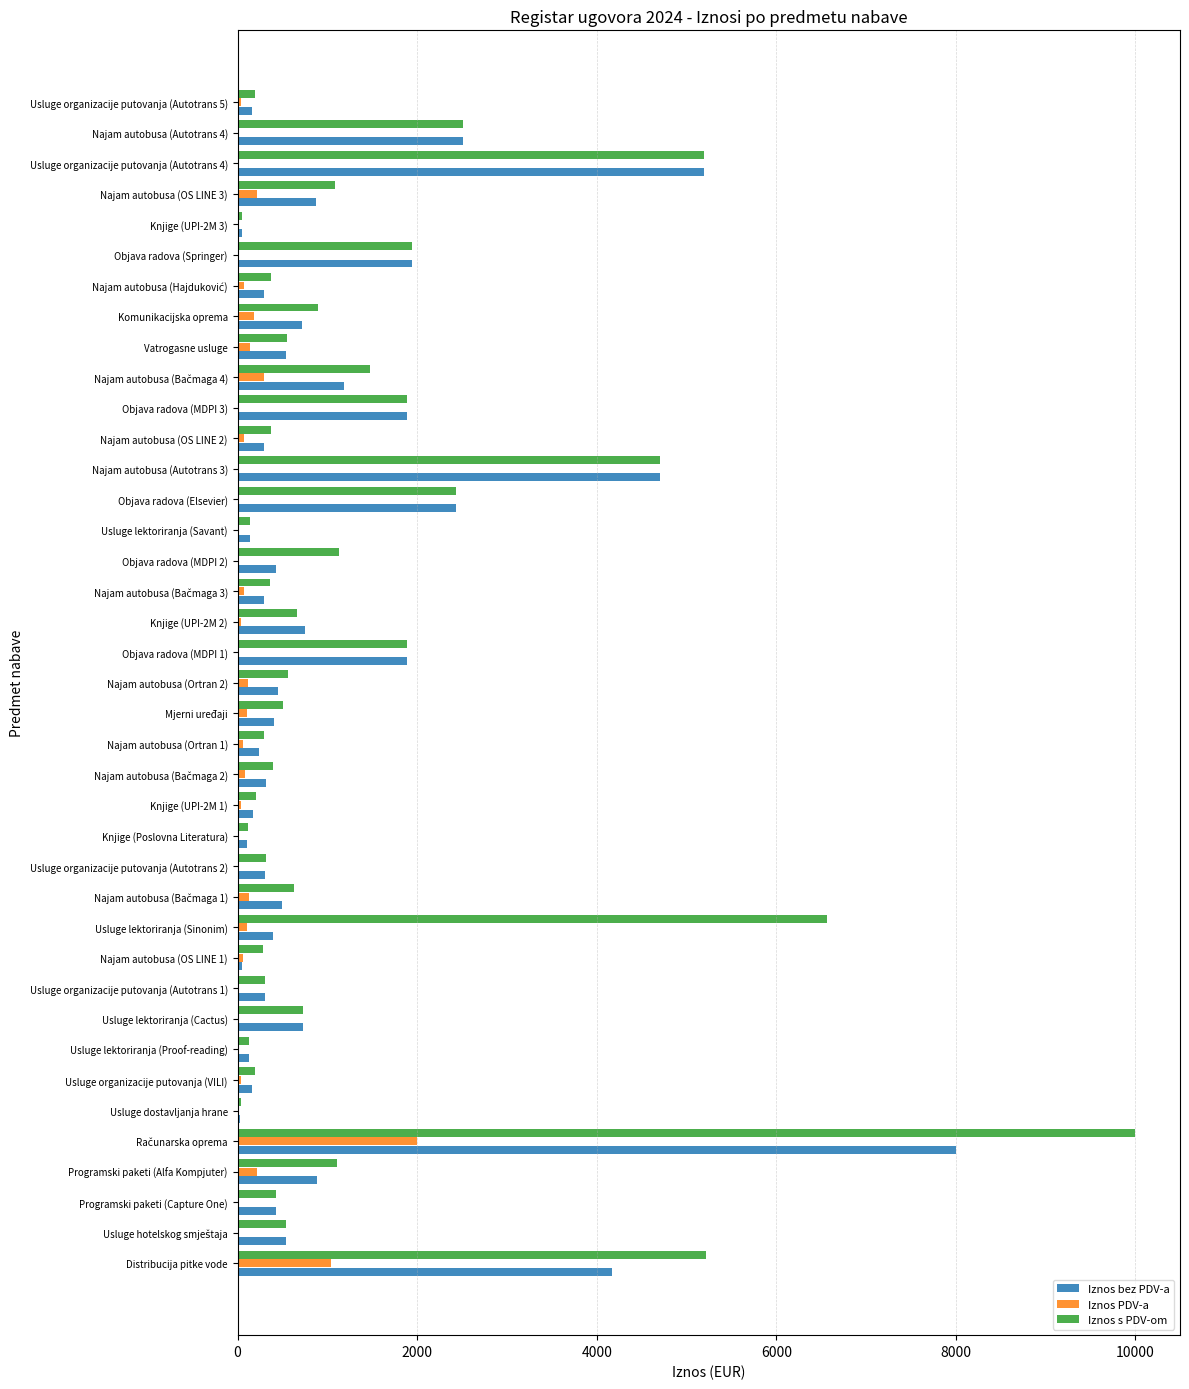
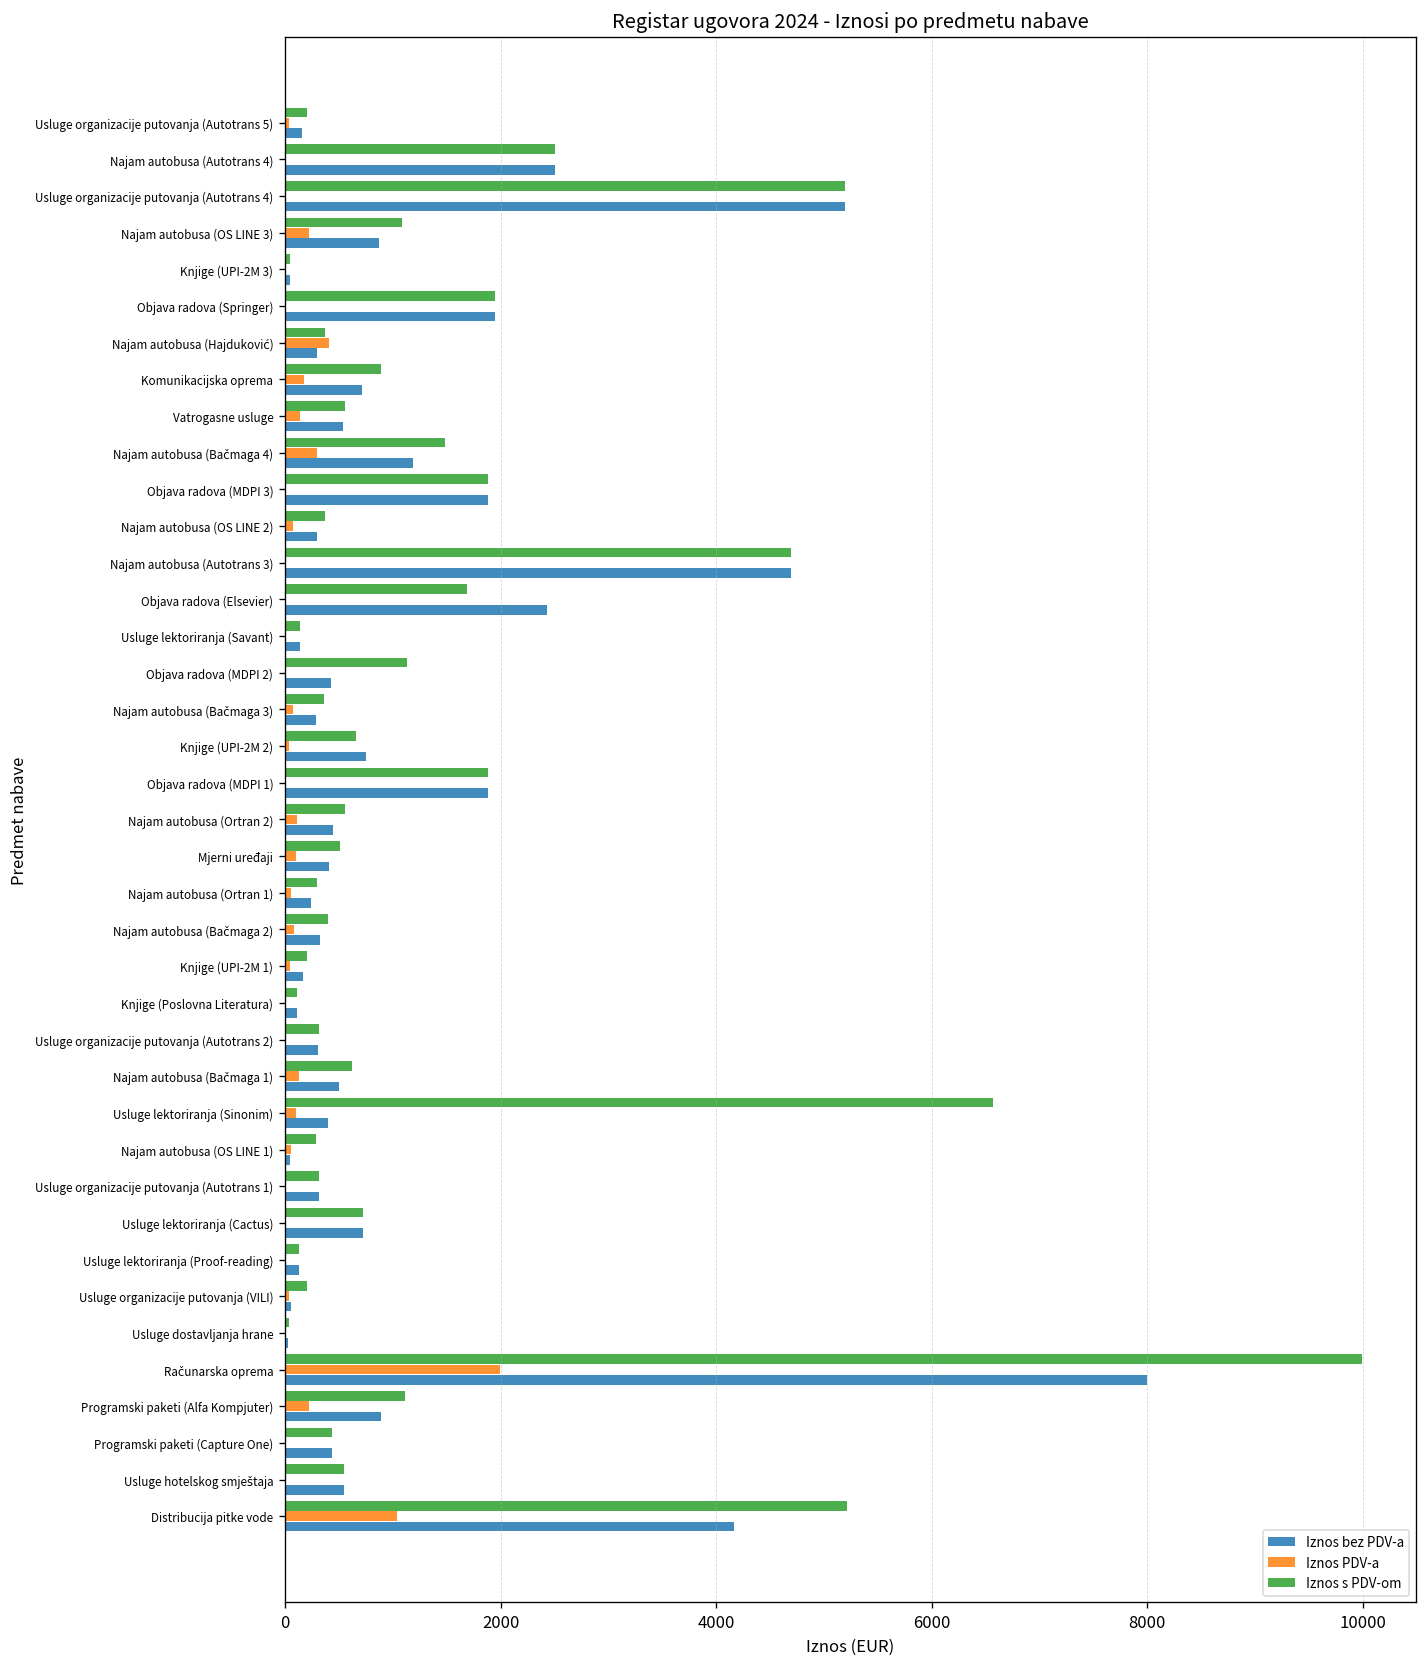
Iznos PDV-a, Najam autobusa (Hajduković): 100 -> 400
Iznos s PDV-om, Objava radova (Elsevier): 2400 -> 1700
Iznos bez PDV-a, Usluge organizacije putovanja (VILI): 200 -> 100
